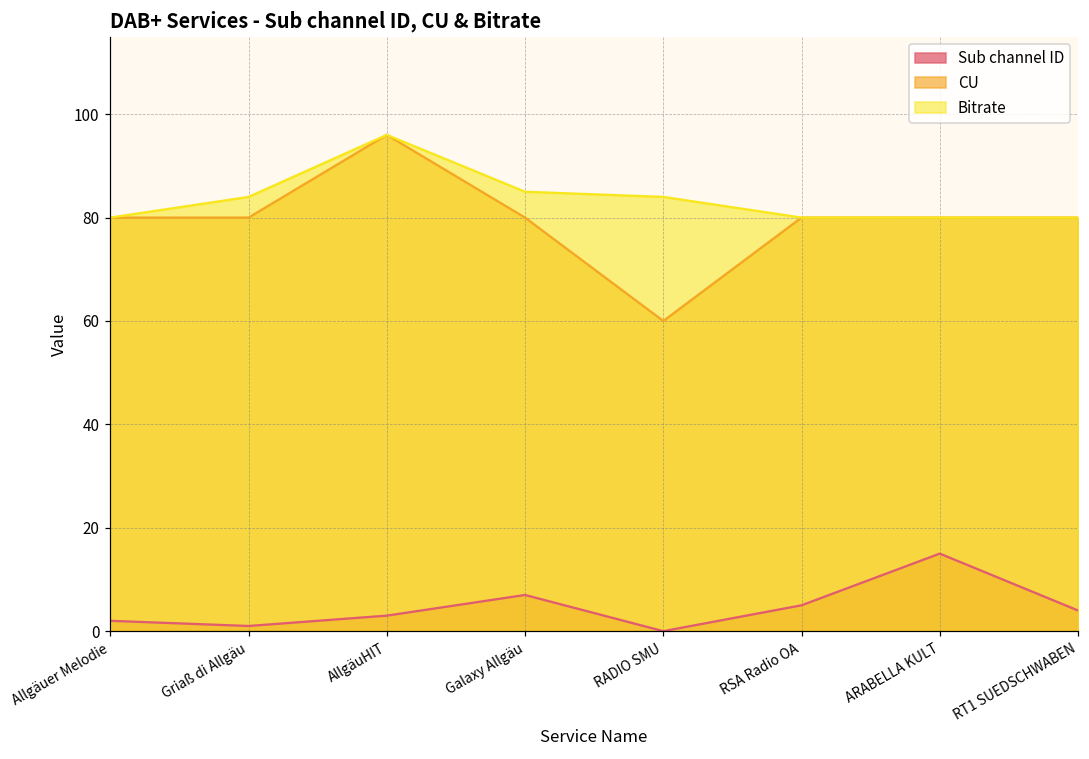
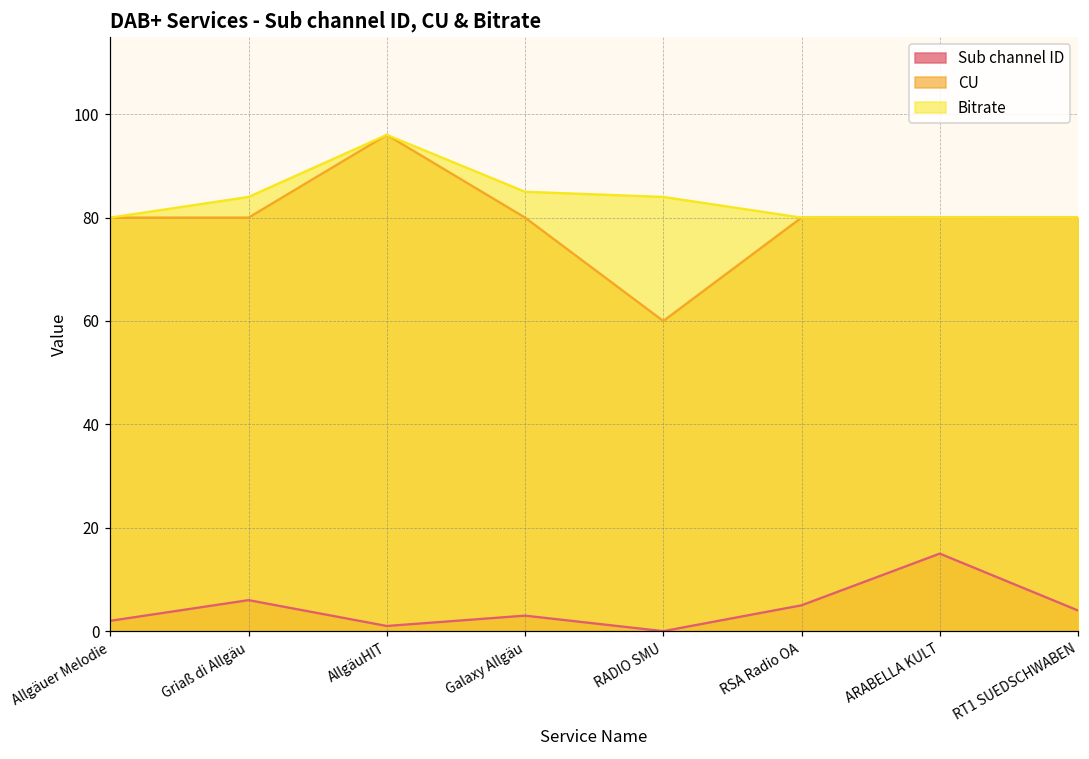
Sub channel ID, Griaß di Allgäu: 1 -> 6
Sub channel ID, AllgäuHIT: 3 -> 1
Sub channel ID, Galaxy Allgäu: 7 -> 3
